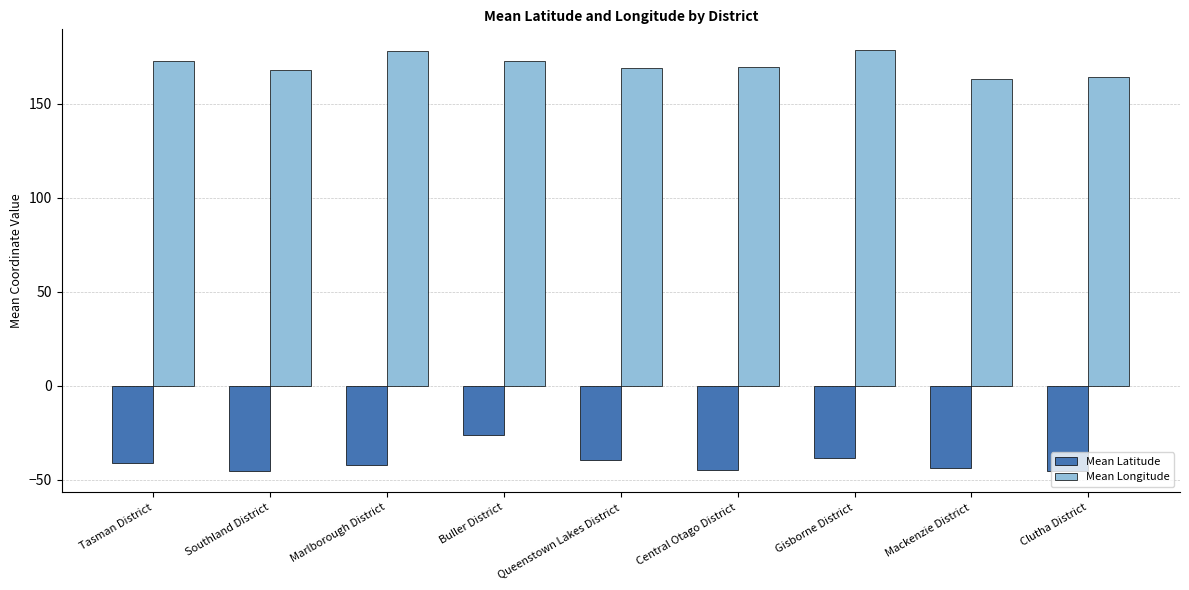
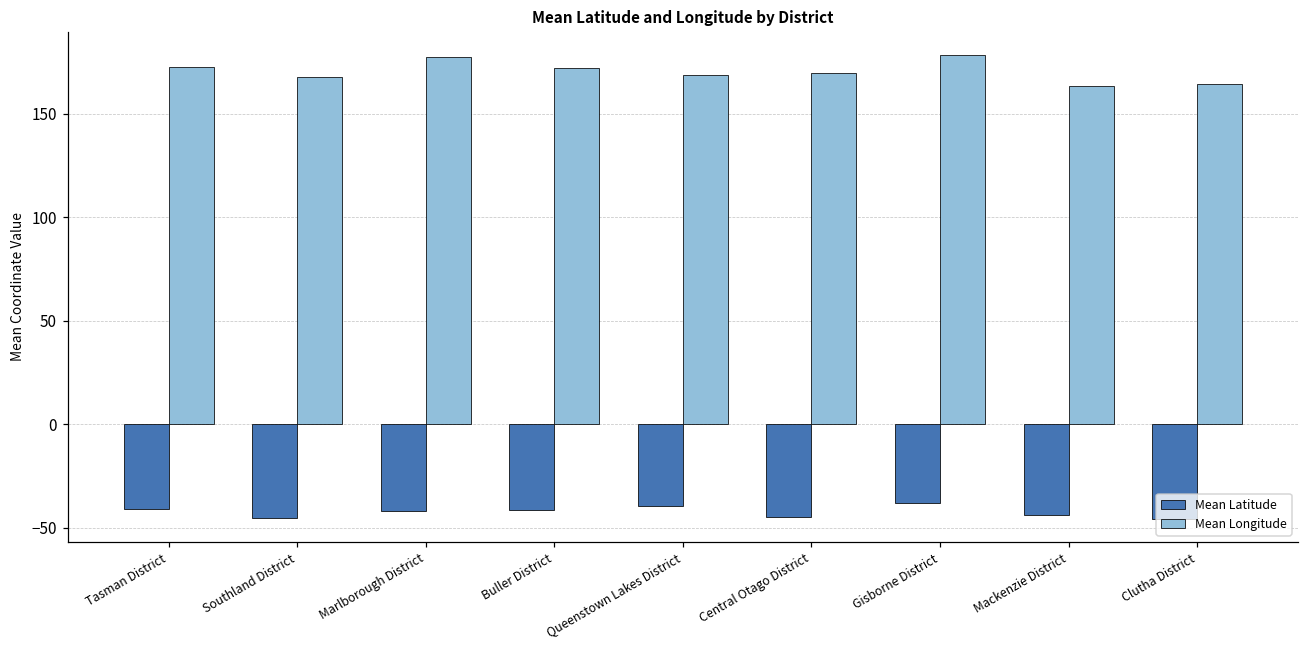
Mean Latitude, Buller District: -26 -> -41
